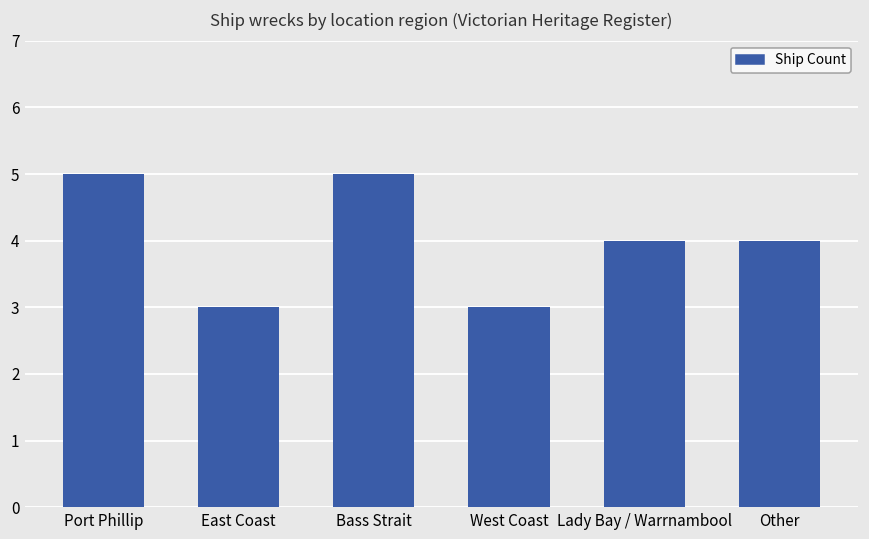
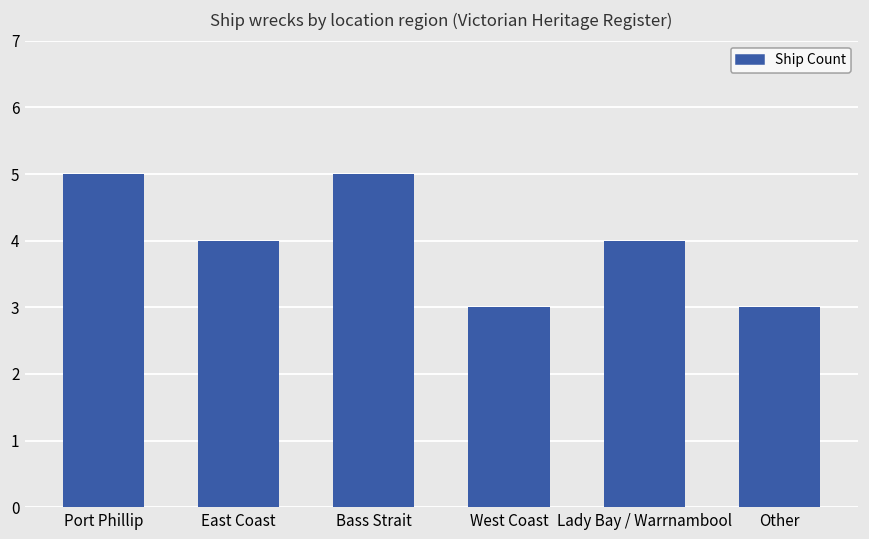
East Coast: 3 -> 4
Other: 4 -> 3
